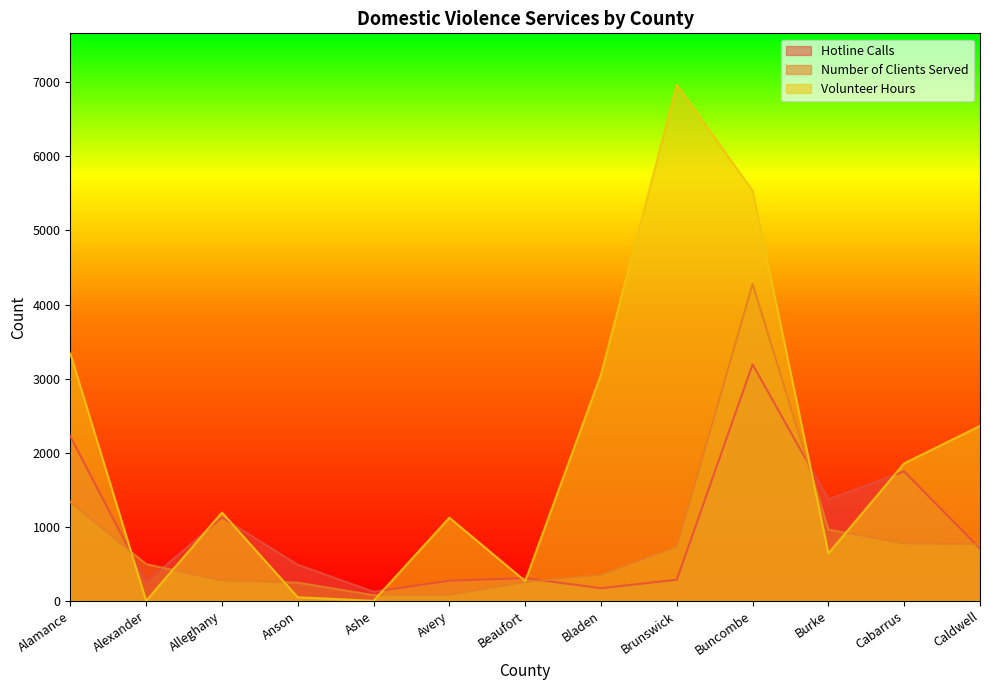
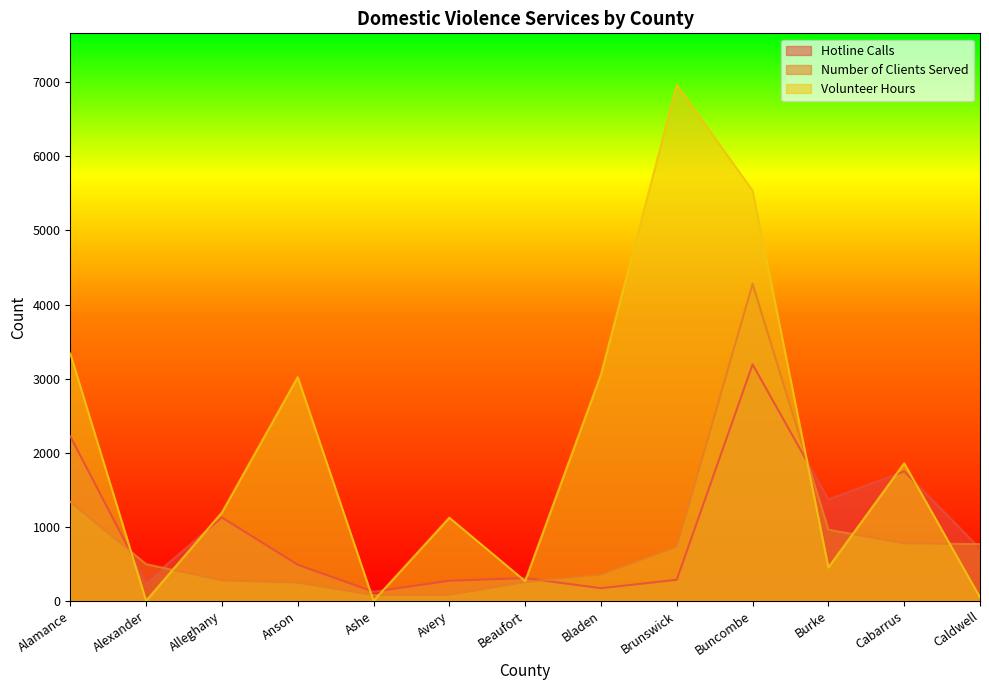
Volunteer Hours, Anson: 0 -> 3000
Volunteer Hours, Burke: 600 -> 500
Volunteer Hours, Caldwell: 2400 -> 0
